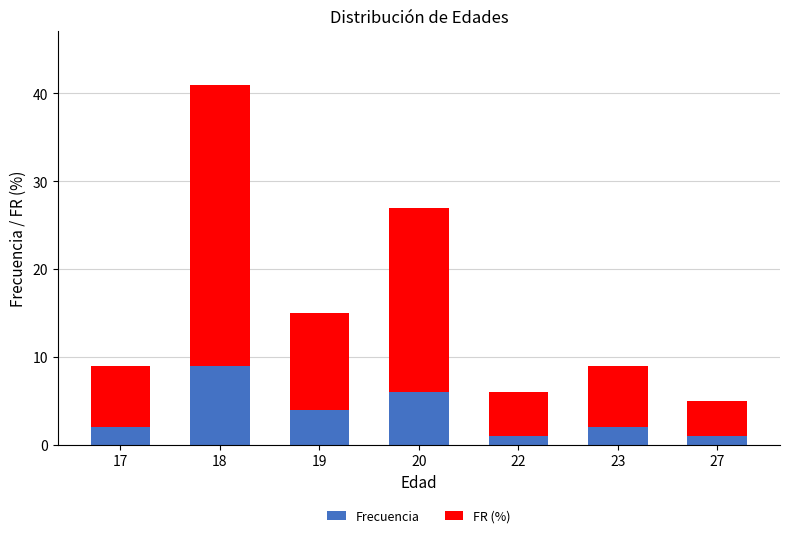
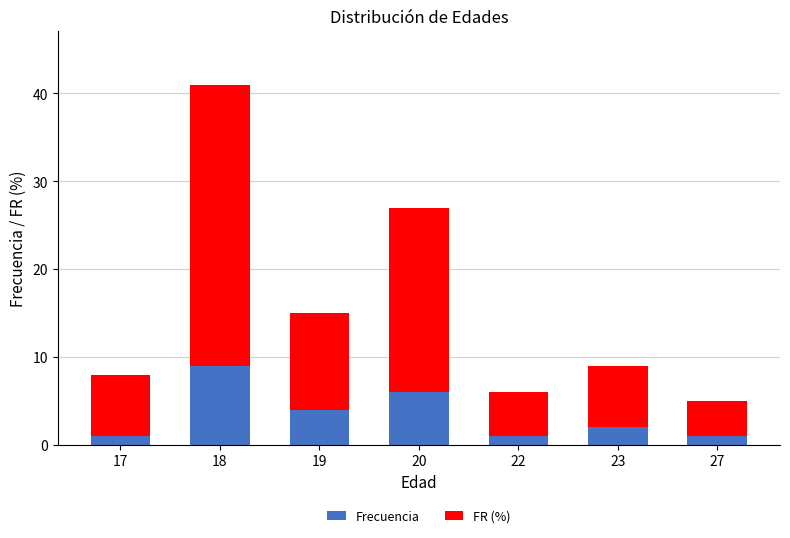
Frecuencia, 17: 2 -> 1
